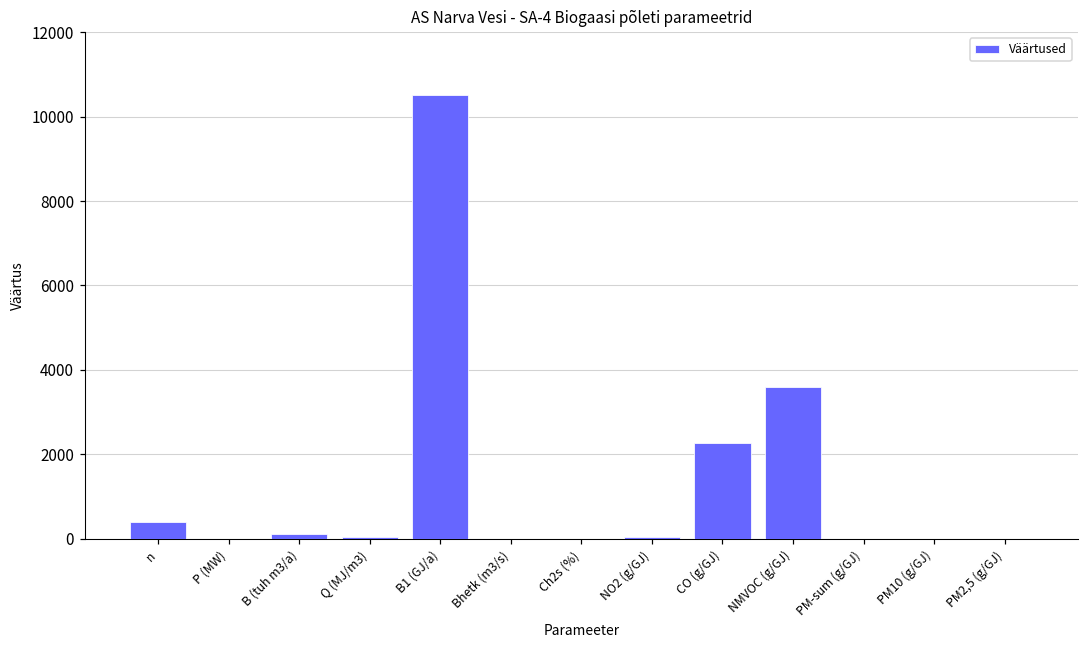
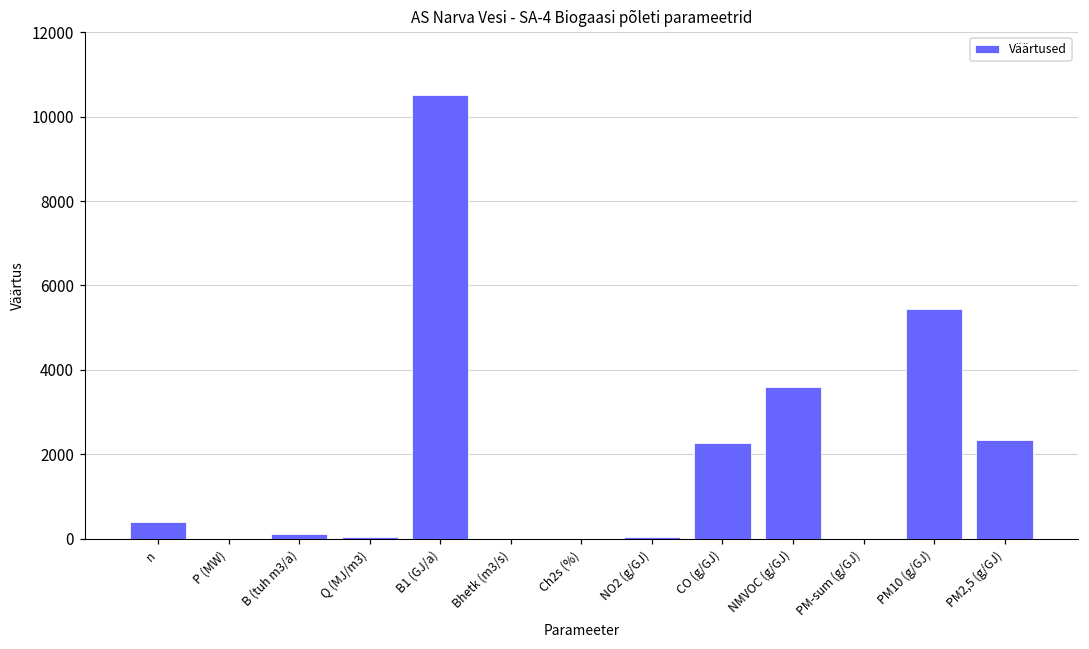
PM10 (g/GJ): 0 -> 5500
PM2,5 (g/GJ): 0 -> 2300
